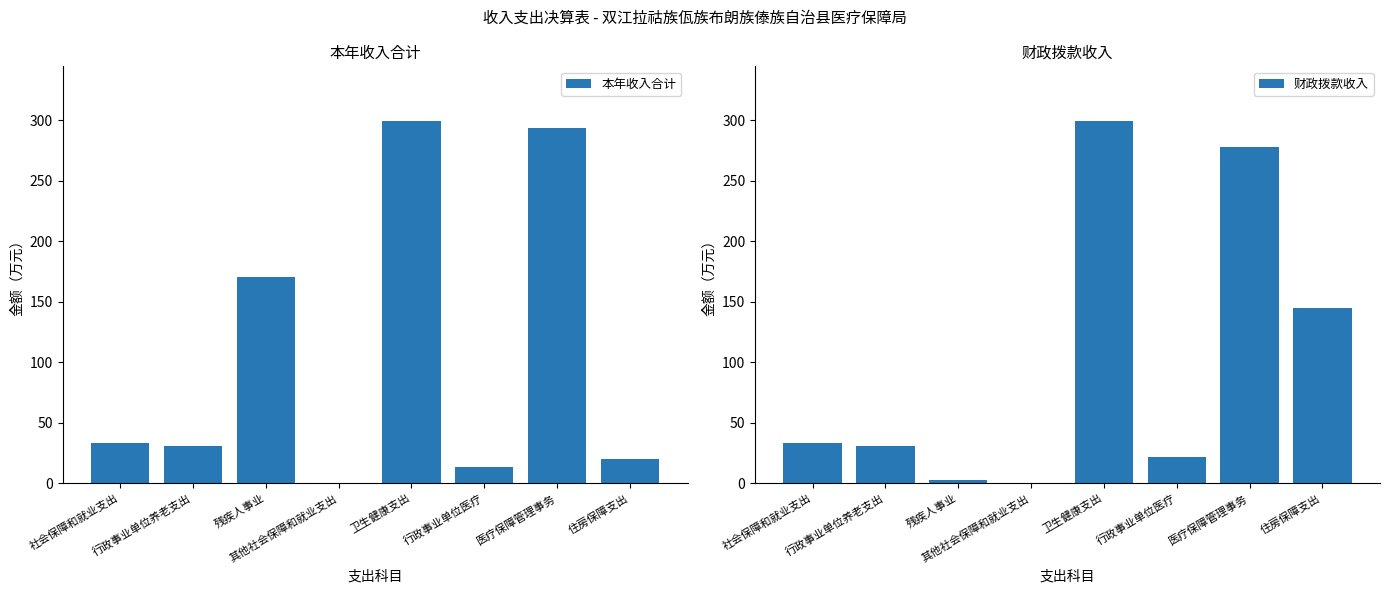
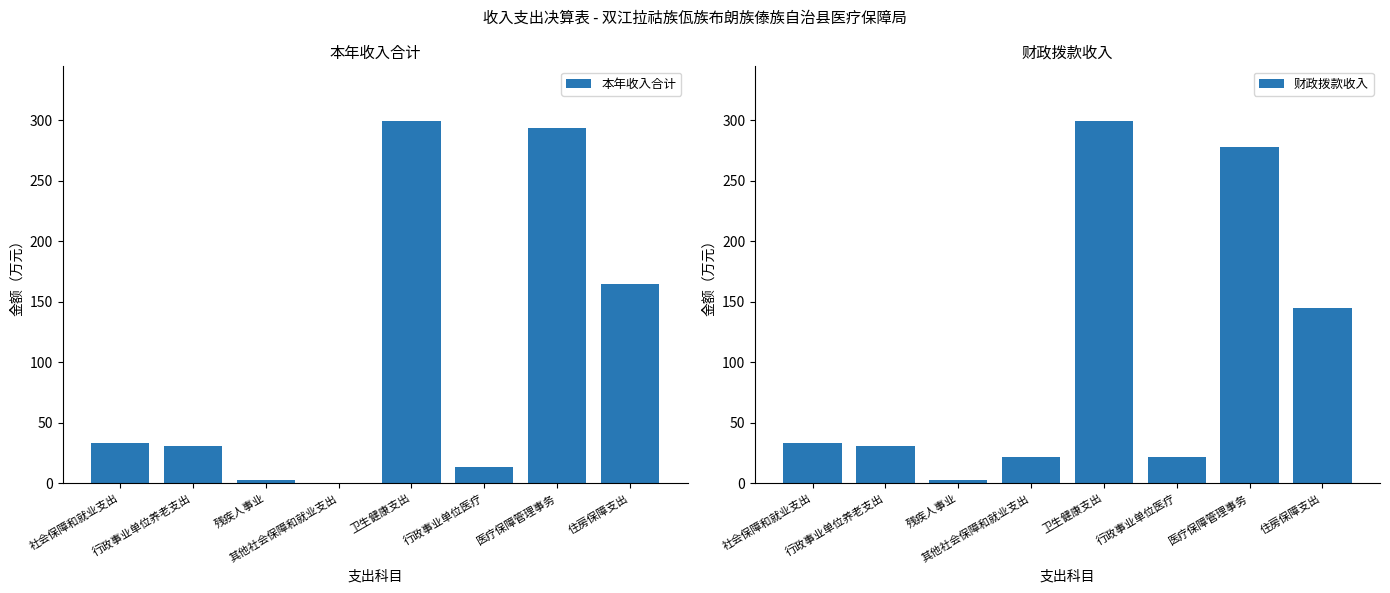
本年收入合计, 残疾人事业: 171 -> 2
本年收入合计, 住房保障支出: 20 -> 165
财政拨款收入, 其他社会保障和就业支出: 0 -> 22
